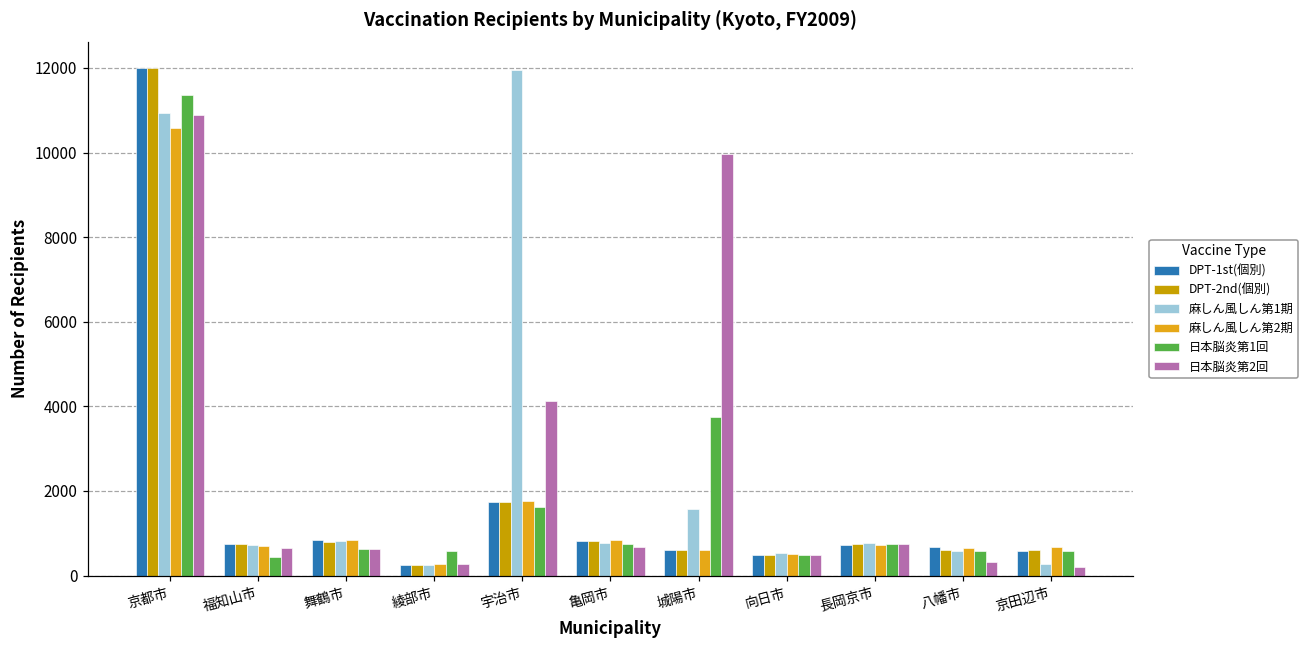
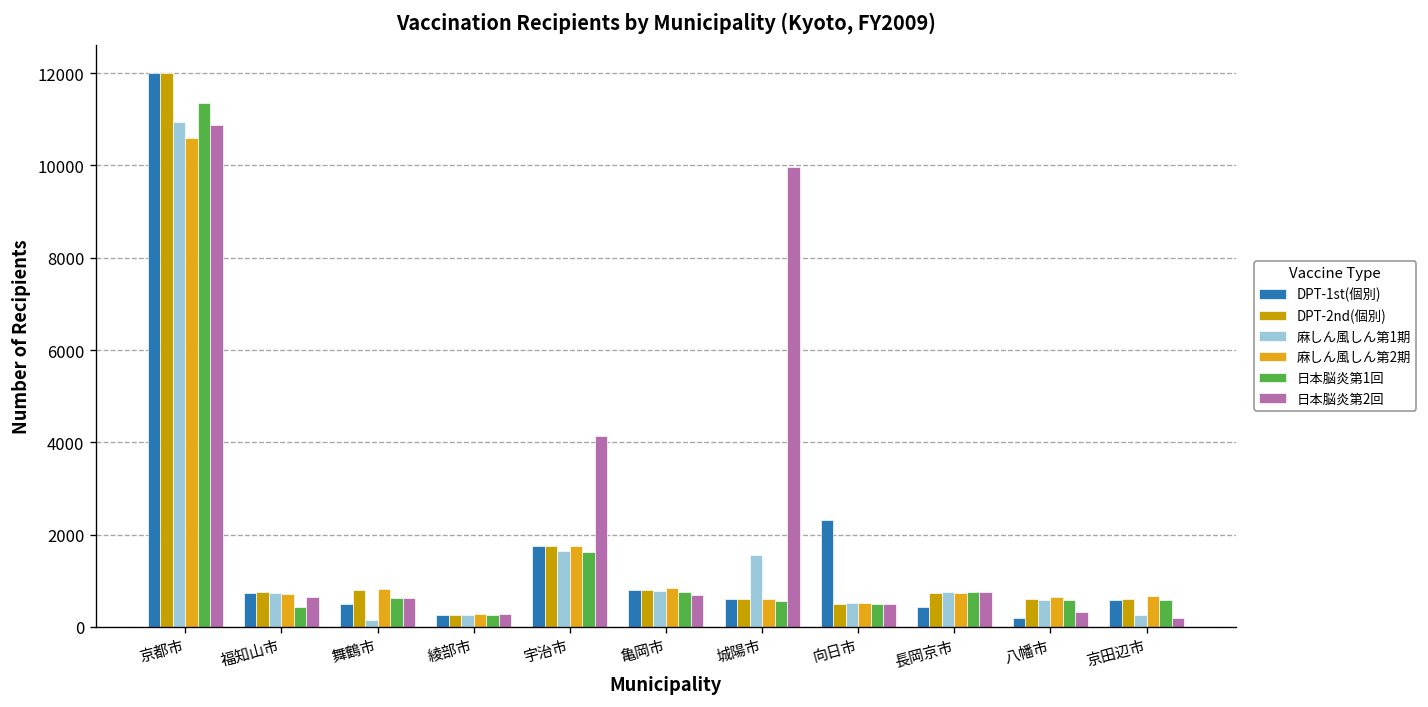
DPT-1st(個別), 舞鶴市: 800 -> 500
麻しん風しん第1期, 舞鶴市: 800 -> 100
日本脳炎第1回, 綾部市: 600 -> 300
麻しん風しん第1期, 宇治市: 12000 -> 1600
日本脳炎第1回, 城陽市: 3800 -> 600
DPT-1st(個別), 向日市: 500 -> 2300
DPT-1st(個別), 長岡京市: 700 -> 400
DPT-1st(個別), 八幡市: 700 -> 200
